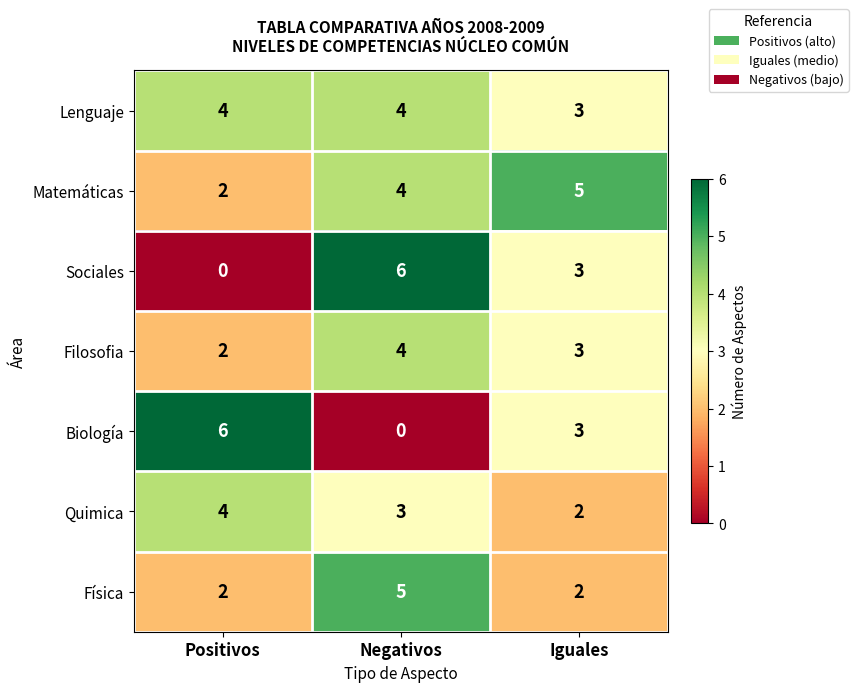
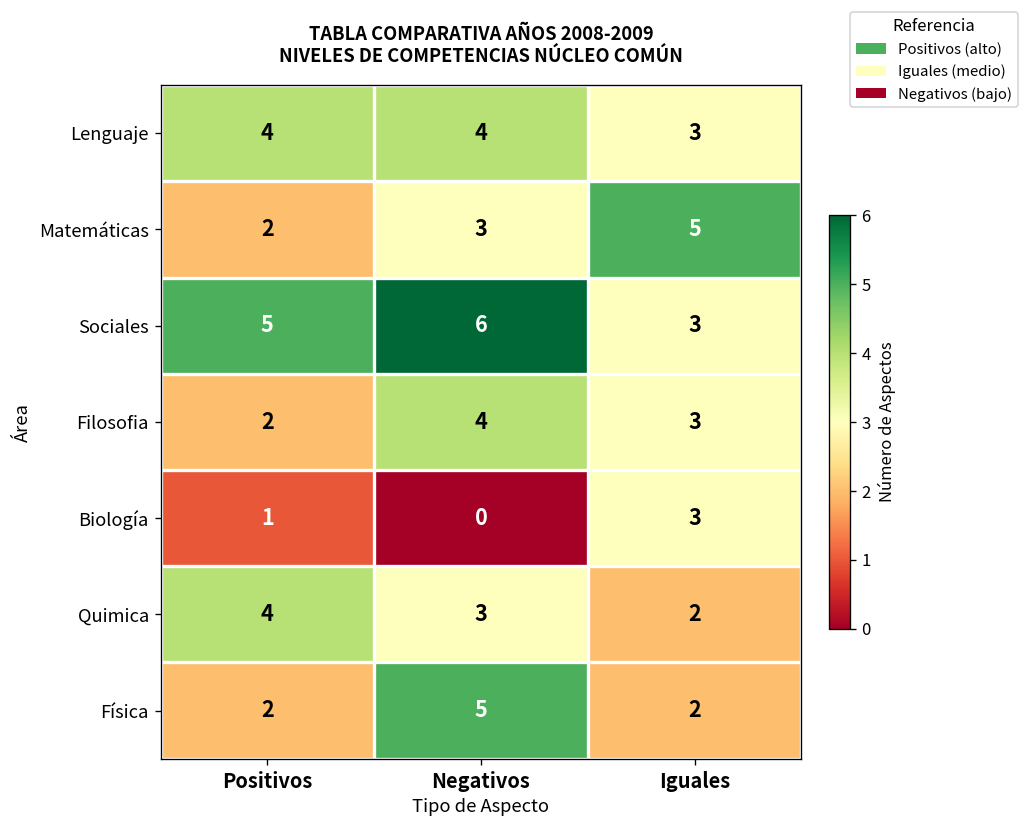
Matemáticas, Negativos: 4 -> 3
Sociales, Positivos: 0 -> 5
Biología, Positivos: 6 -> 1
